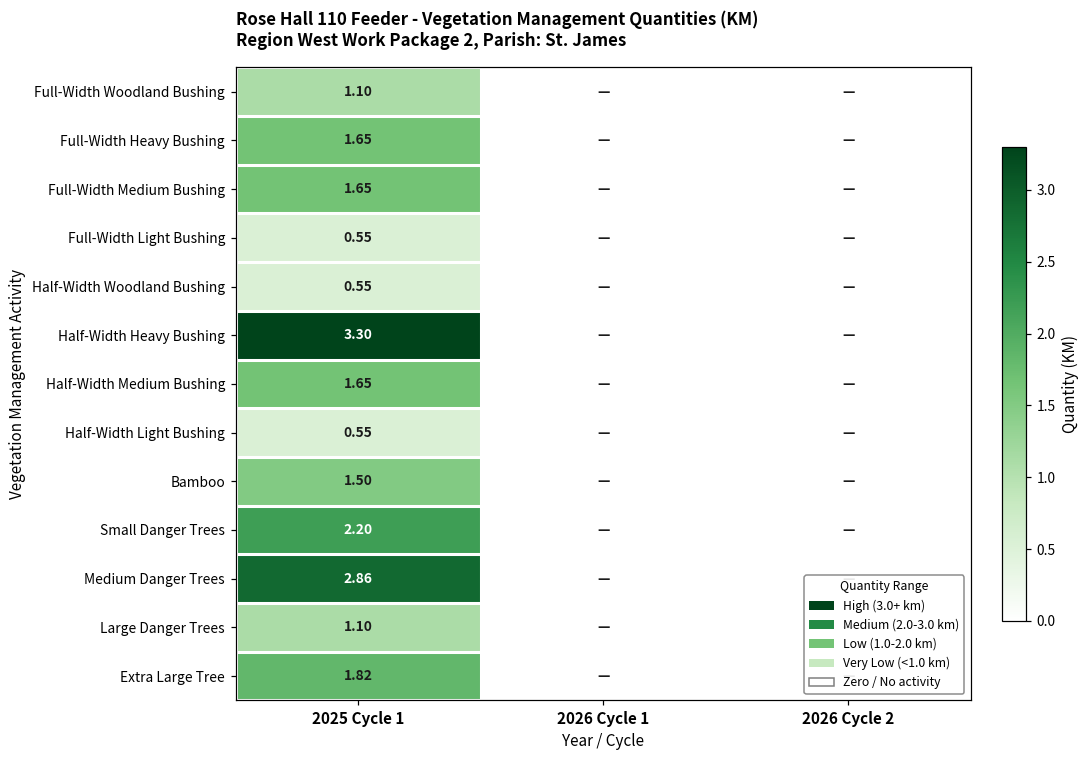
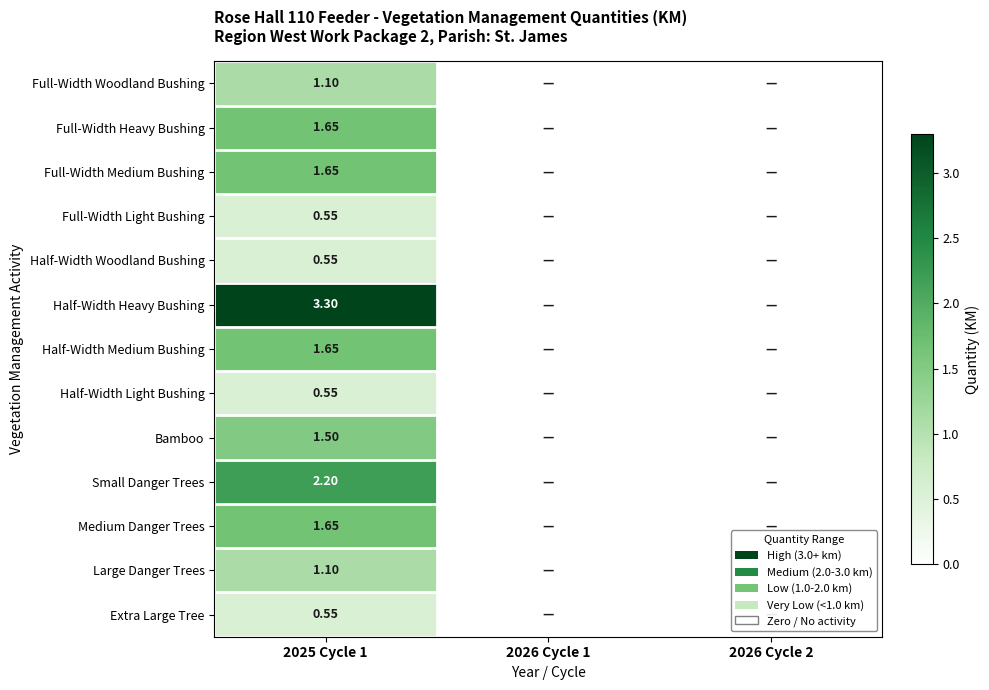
Medium Danger Trees, 2025 Cycle 1: 2.86 -> 1.65
Extra Large Tree, 2025 Cycle 1: 1.82 -> 0.55
